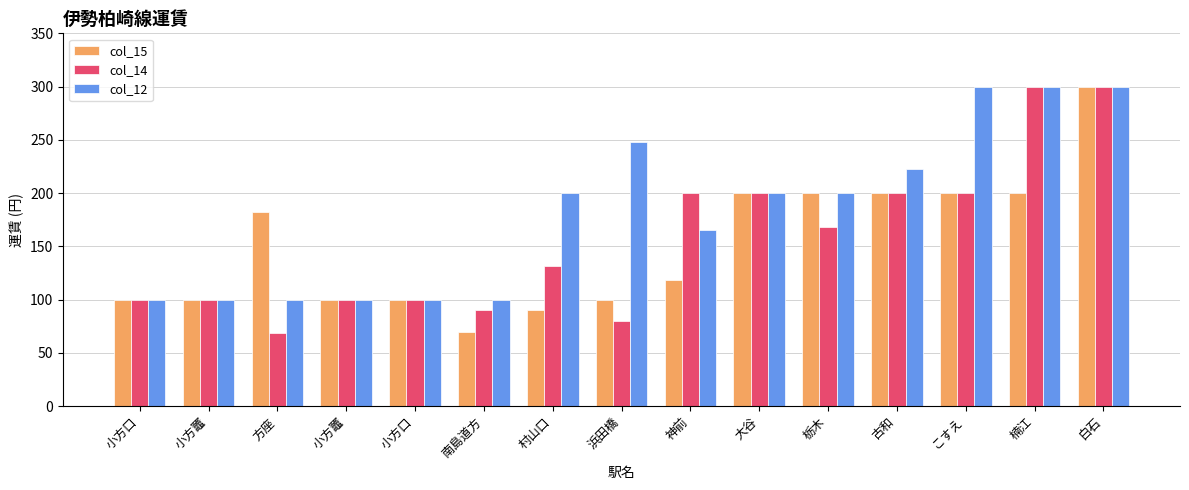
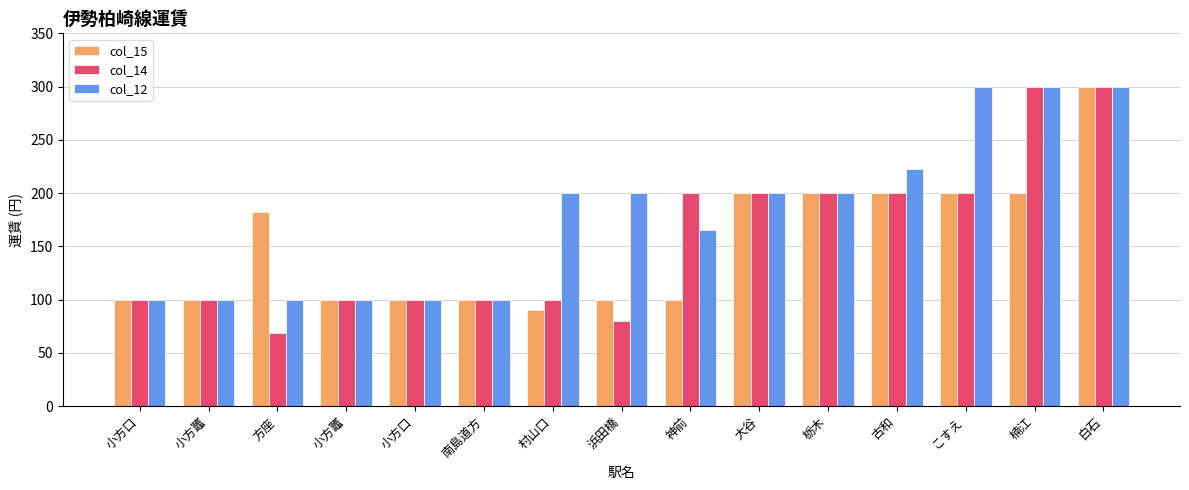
col_15, 南島道方: 70 -> 100
col_14, 南島道方: 90 -> 100
col_14, 村山口: 132 -> 100
col_12, 浜田橋: 248 -> 200
col_15, 神前: 118 -> 100
col_14, 栃木: 168 -> 200
